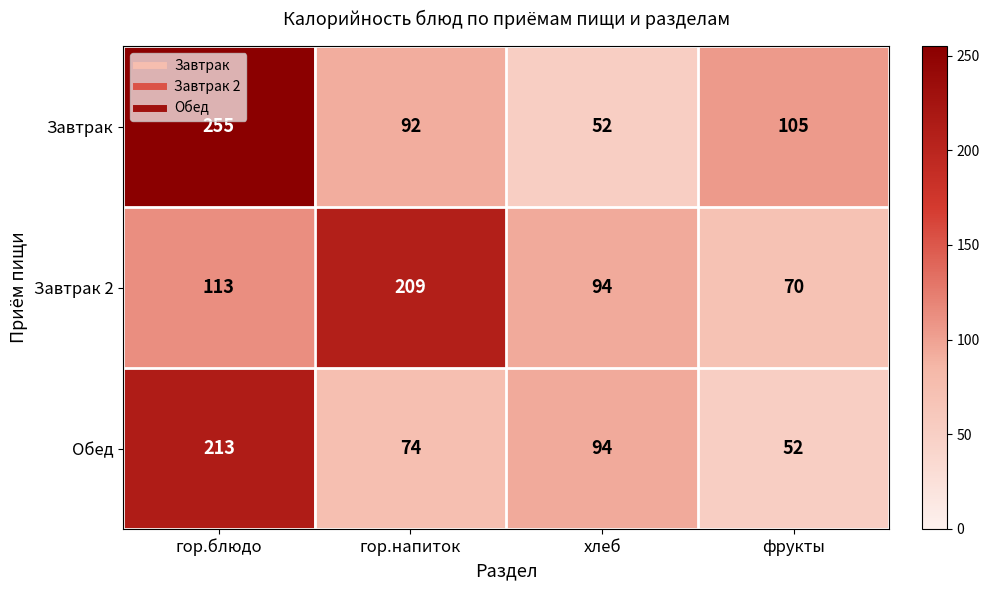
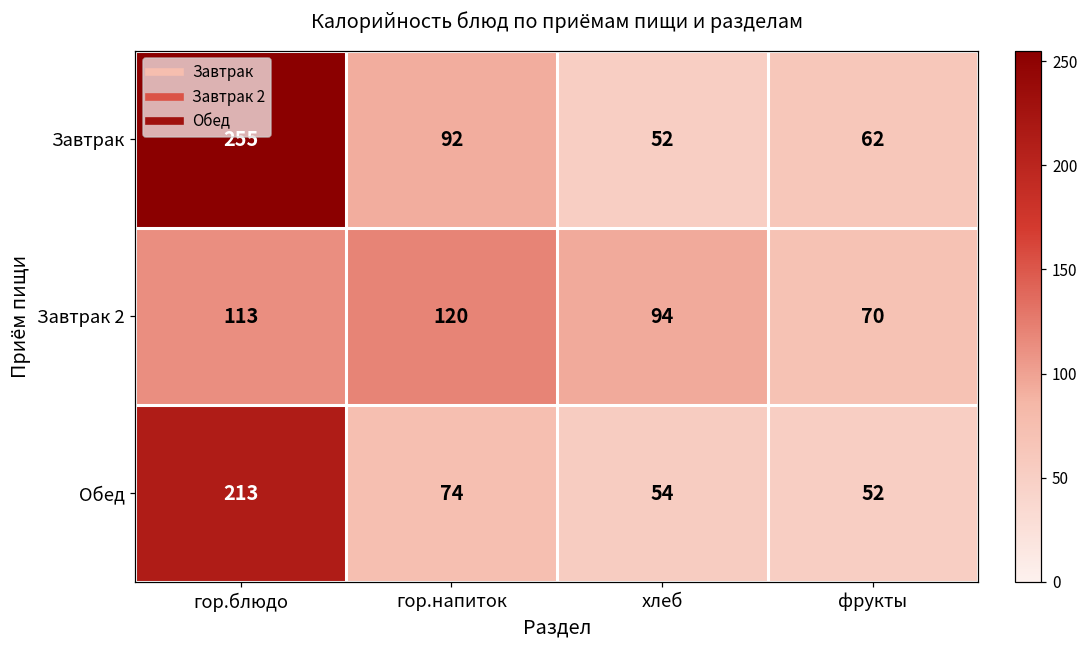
Завтрак, фрукты: 105 -> 62
Завтрак 2, гор.напиток: 209 -> 120
Обед, хлеб: 94 -> 54
